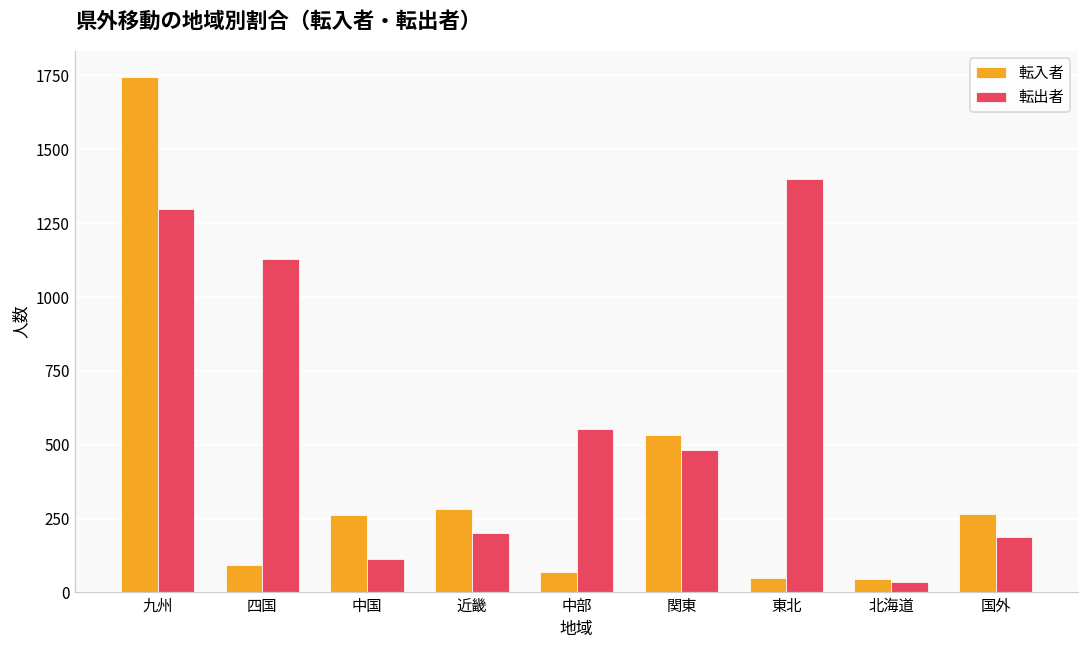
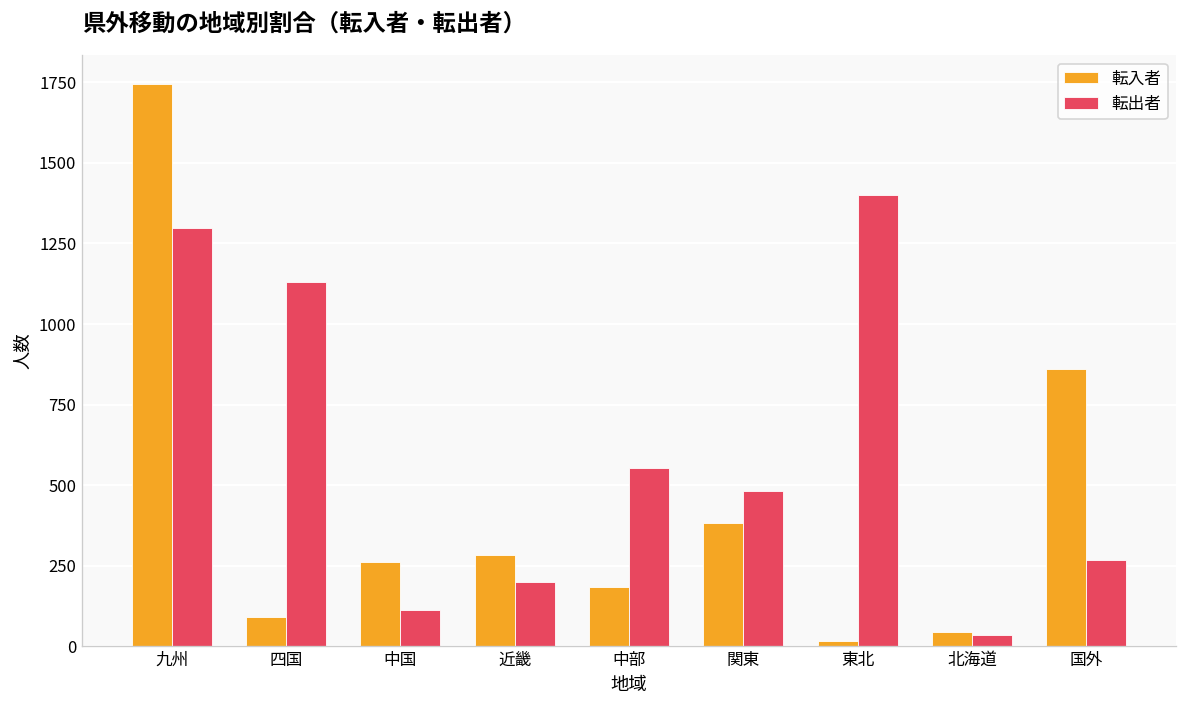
転入者, 中部: 70 -> 190
転入者, 関東: 530 -> 380
転入者, 東北: 50 -> 20
転入者, 国外: 270 -> 860
転出者, 国外: 190 -> 270
